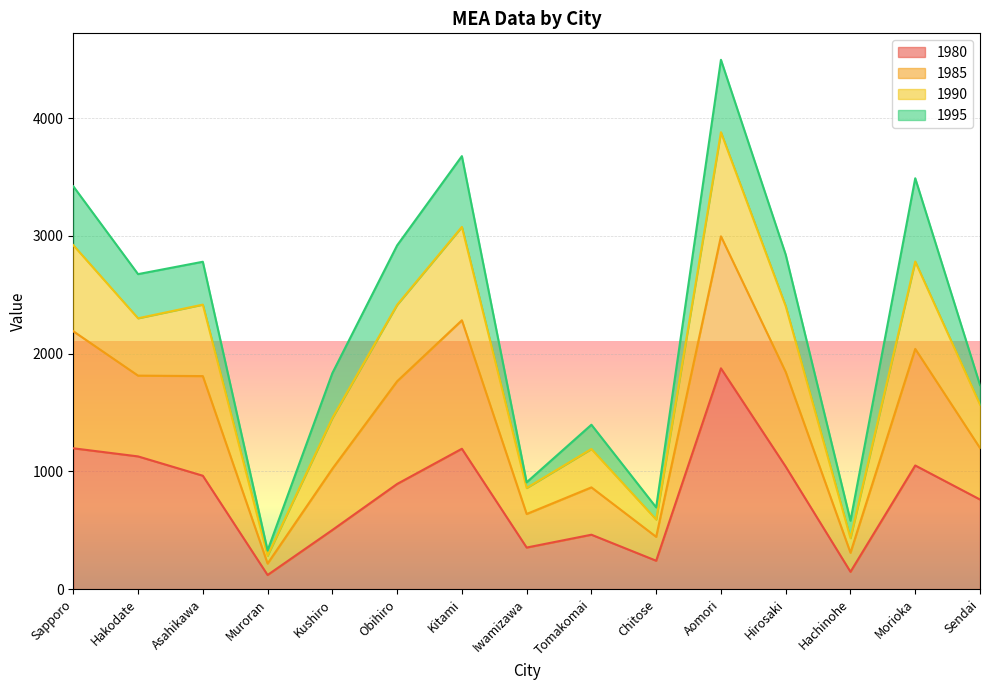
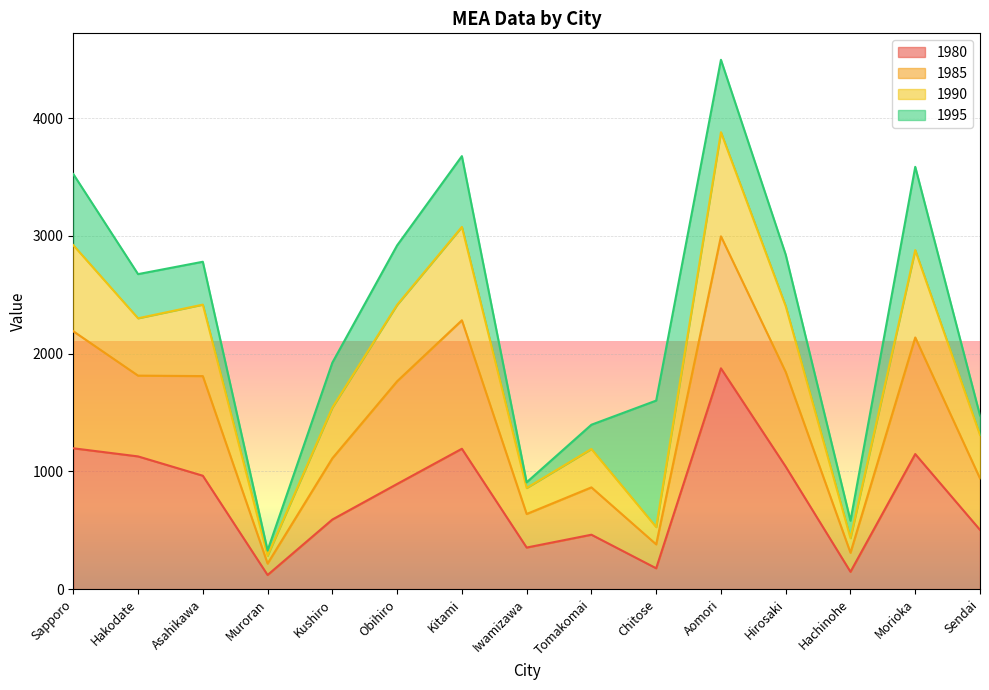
1995, Sapporo: 500 -> 600
1980, Kushiro: 500 -> 590
1980, Chitose: 240 -> 180
1995, Chitose: 100 -> 1070
1980, Morioka: 1050 -> 1150
1980, Sendai: 760 -> 500
